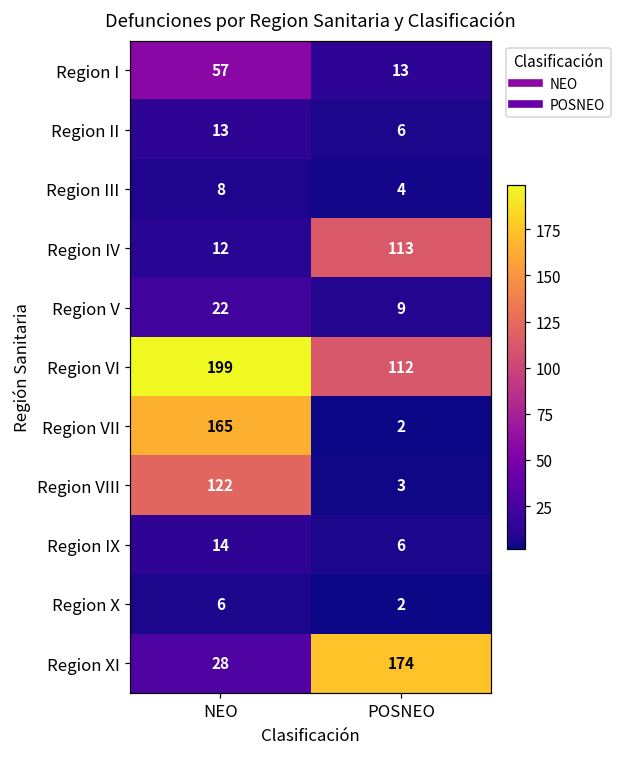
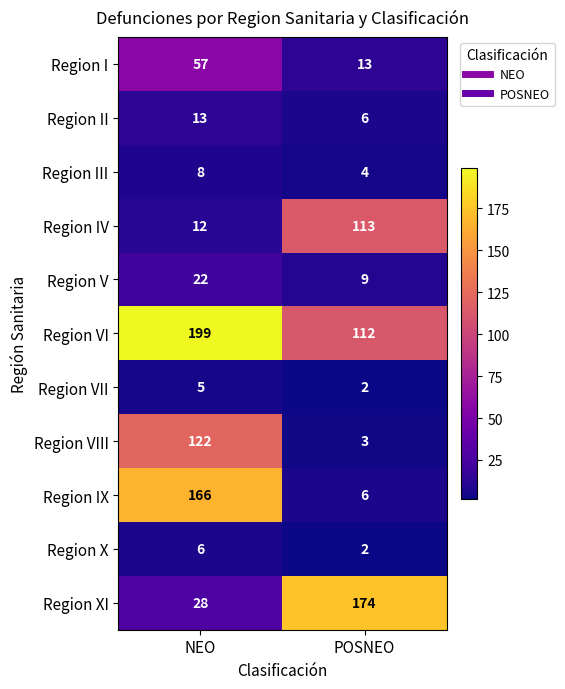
Region VII, NEO: 165 -> 5
Region IX, NEO: 14 -> 166
